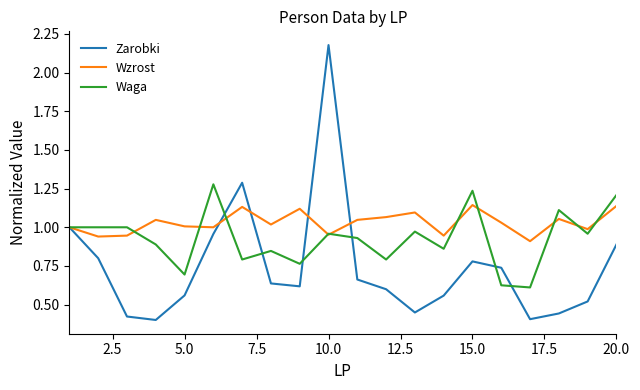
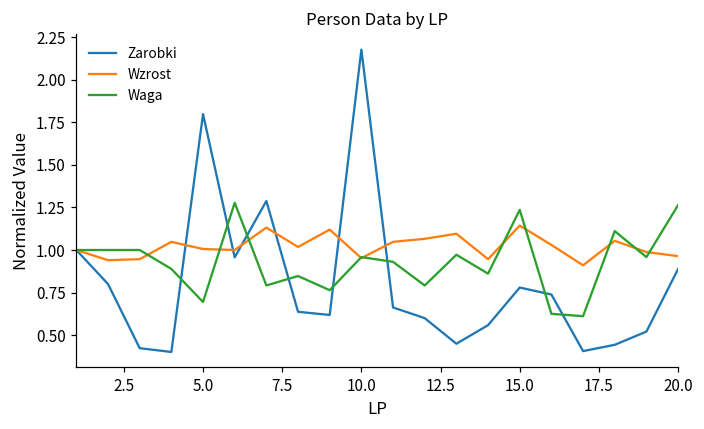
Zarobki, 5.0: 0.56 -> 1.80
Wzrost, 20.0: 1.14 -> 0.96
Waga, 20.0: 1.21 -> 1.26
